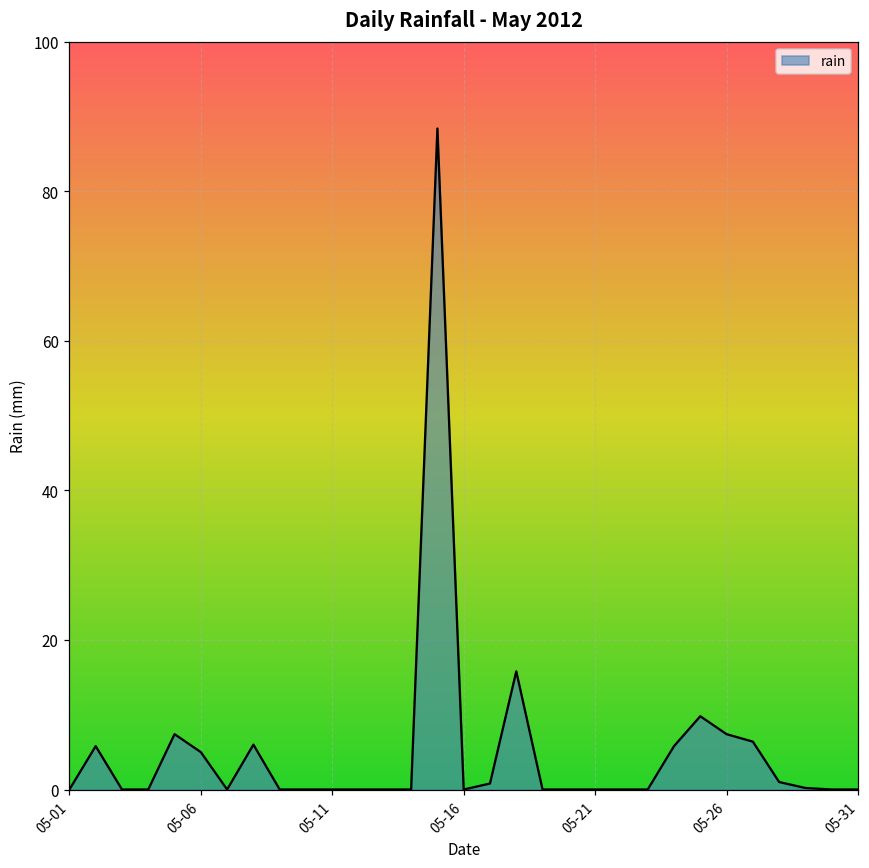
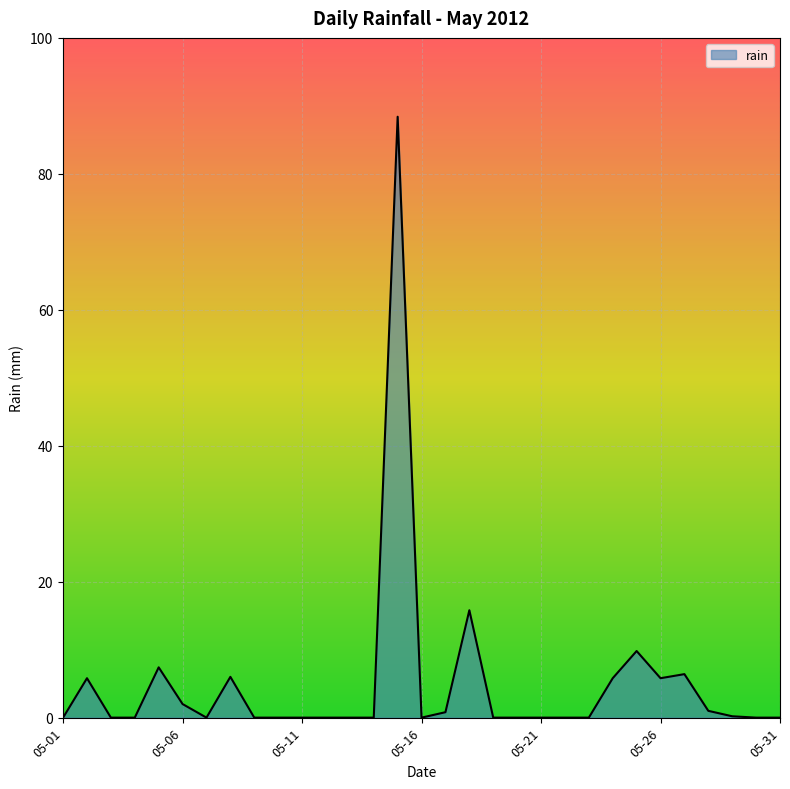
05-06: 5 -> 2
05-26: 7 -> 6
